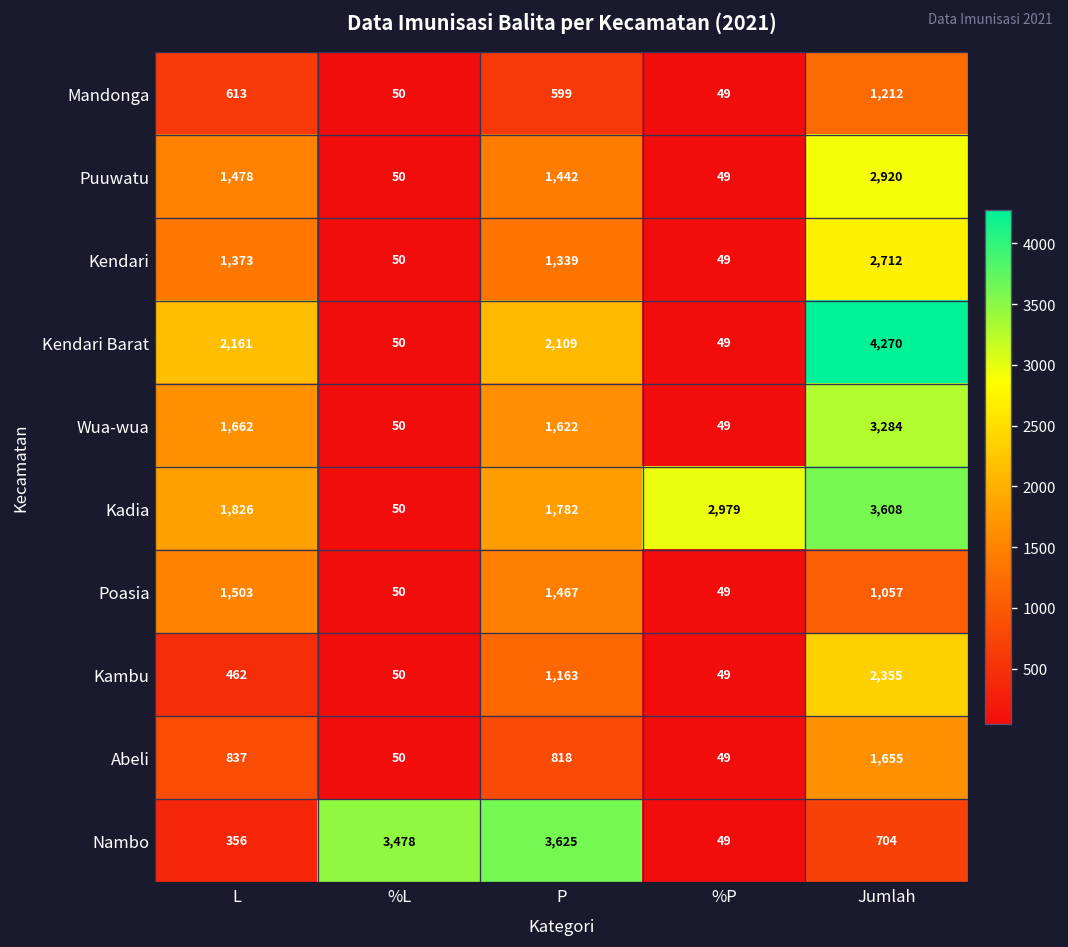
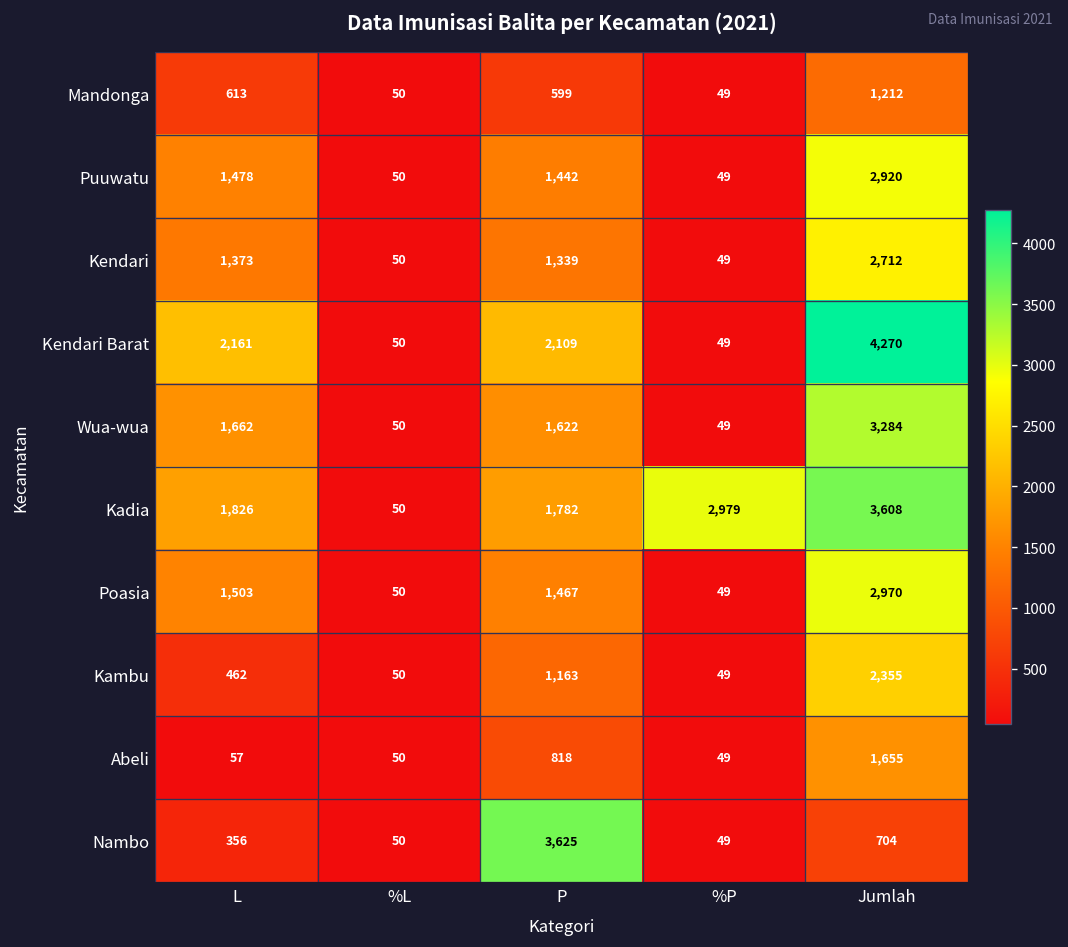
Poasia, Jumlah: 1,057 -> 2,970
Abeli, L: 837 -> 57
Nambo, %L: 3,478 -> 50
